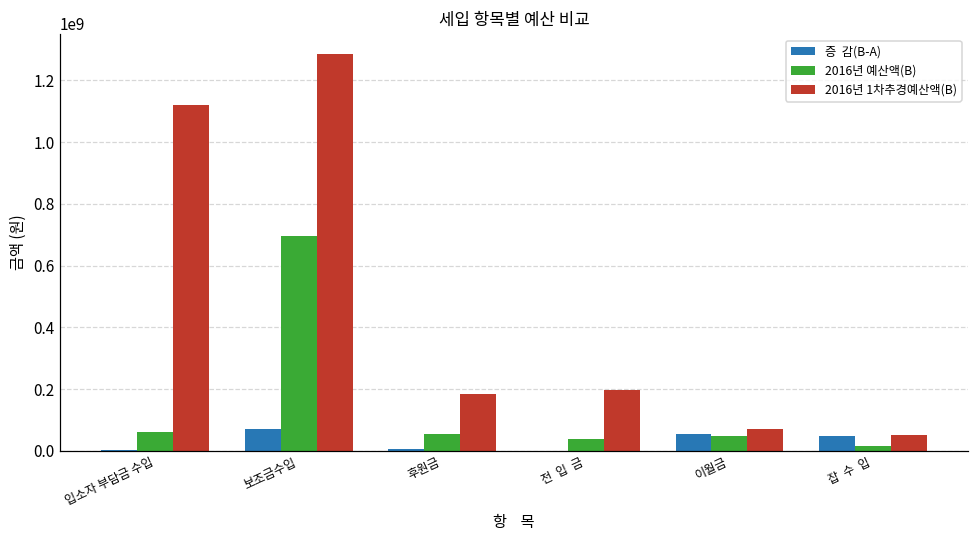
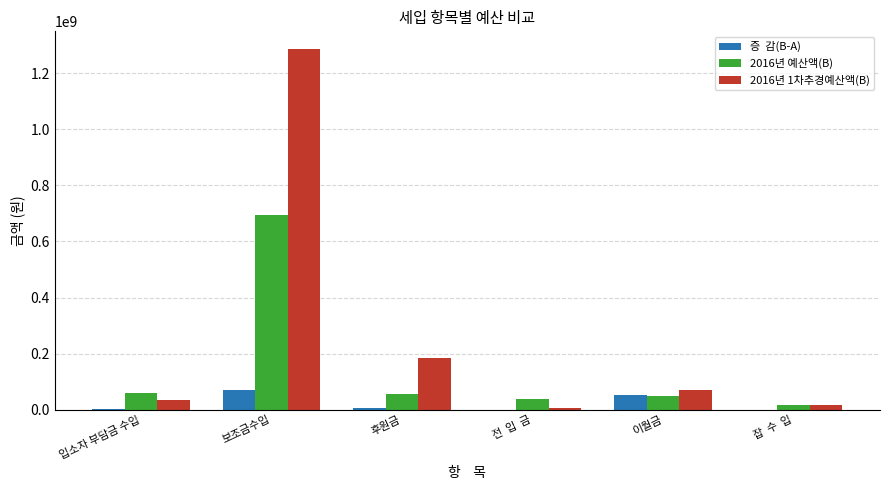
2016년 1차추경예산액(B), 입소자 부담금 수입: 1120000000 -> 30000000
2016년 1차추경예산액(B), 전 입 금: 200000000 -> 10000000
증 감(B-A), 잡 수 입: 50000000 -> 0
2016년 1차추경예산액(B), 잡 수 입: 50000000 -> 20000000
